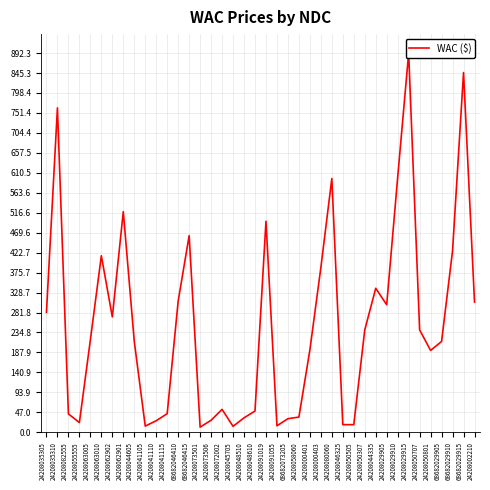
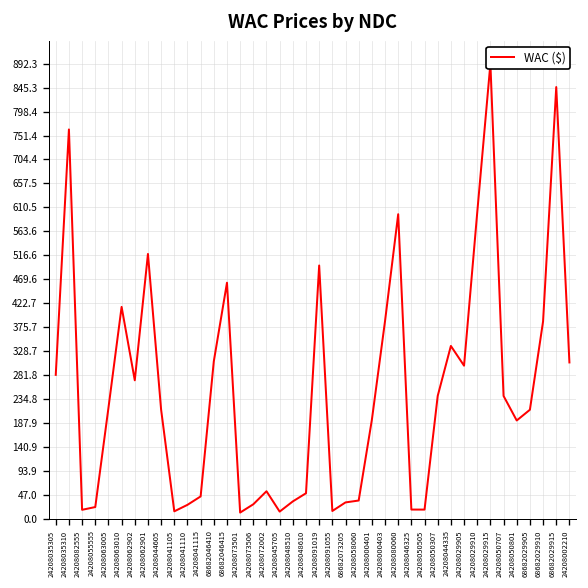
24208082555: 40 -> 20
68682029910: 430 -> 390
